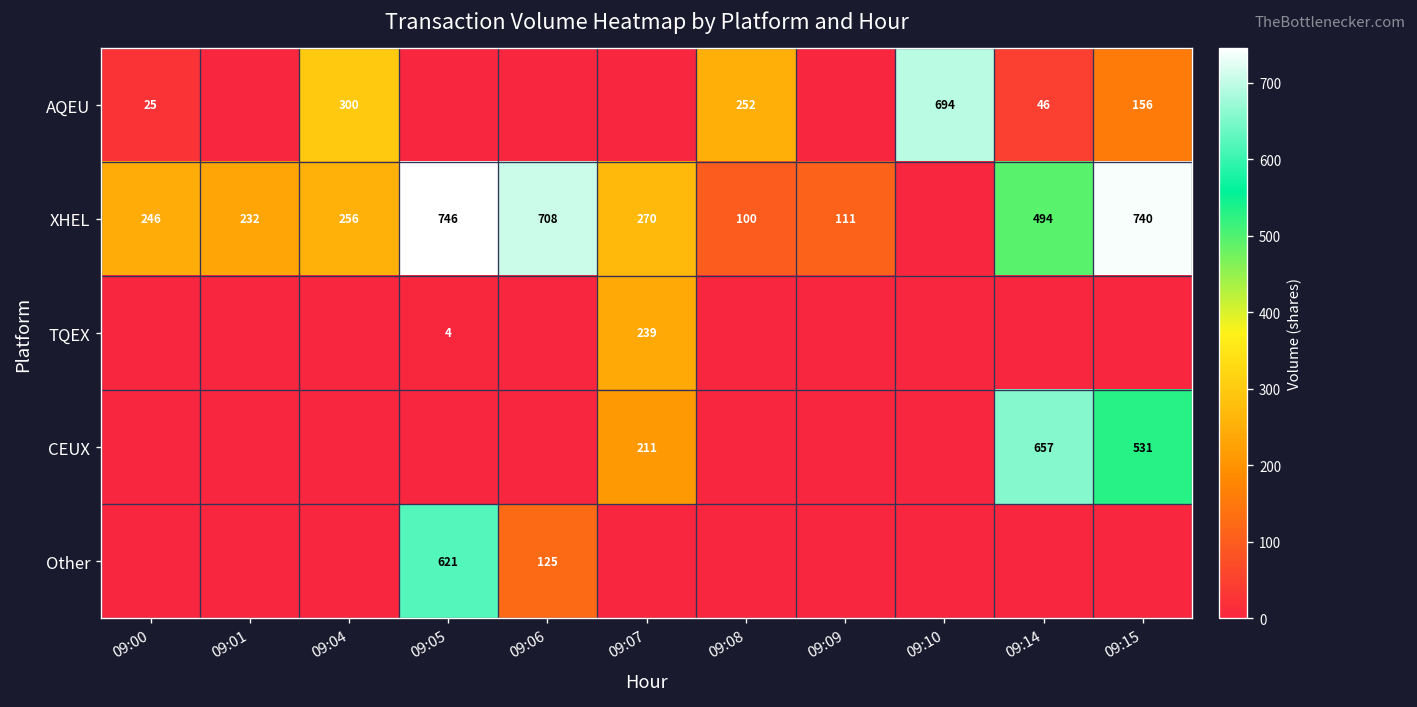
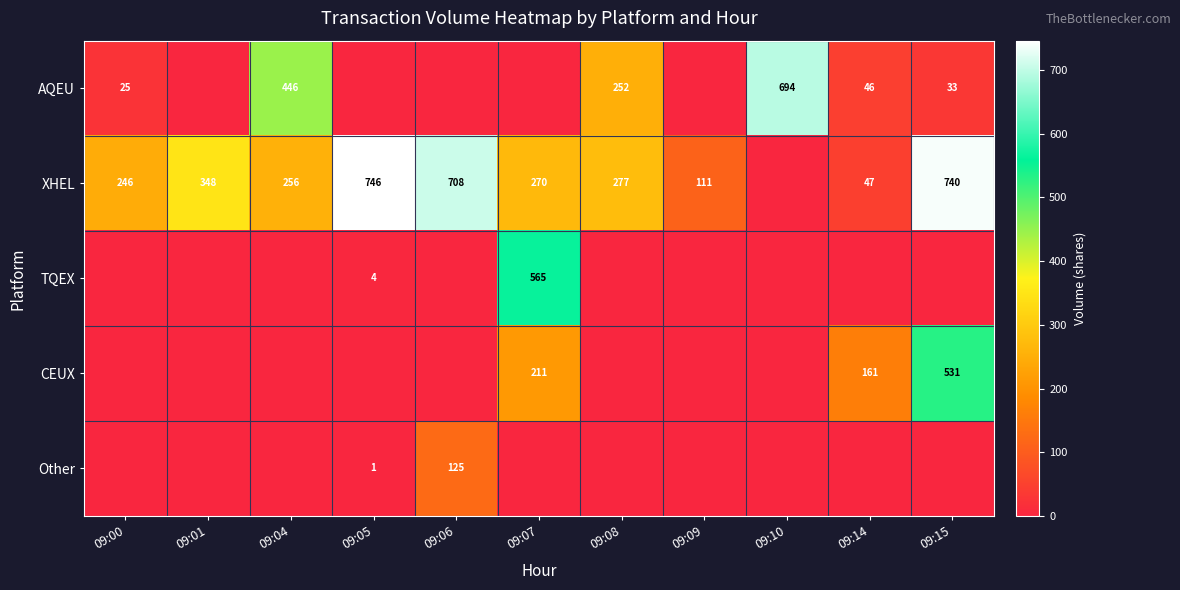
AQEU, 09:04: 300 -> 446
AQEU, 09:15: 156 -> 33
XHEL, 09:01: 232 -> 348
XHEL, 09:08: 100 -> 277
XHEL, 09:14: 494 -> 47
TQEX, 09:07: 239 -> 565
CEUX, 09:14: 657 -> 161
Other, 09:05: 621 -> 1
